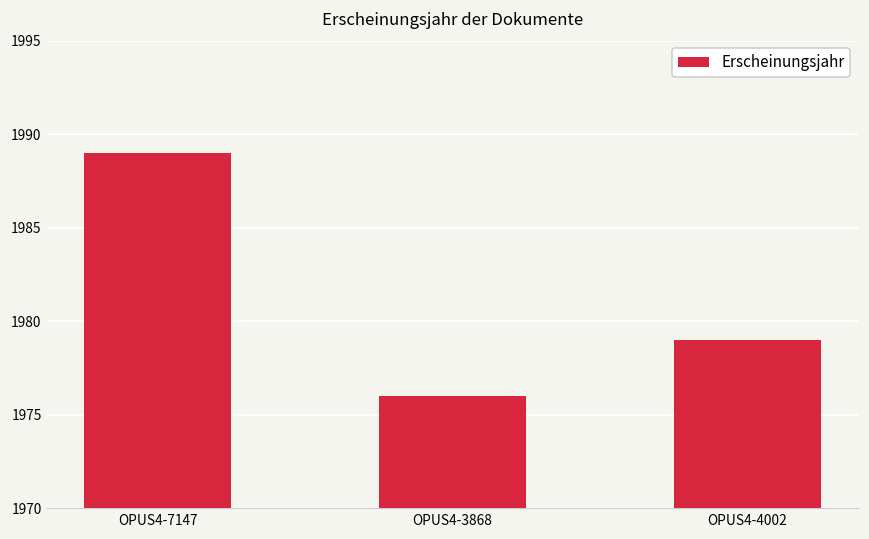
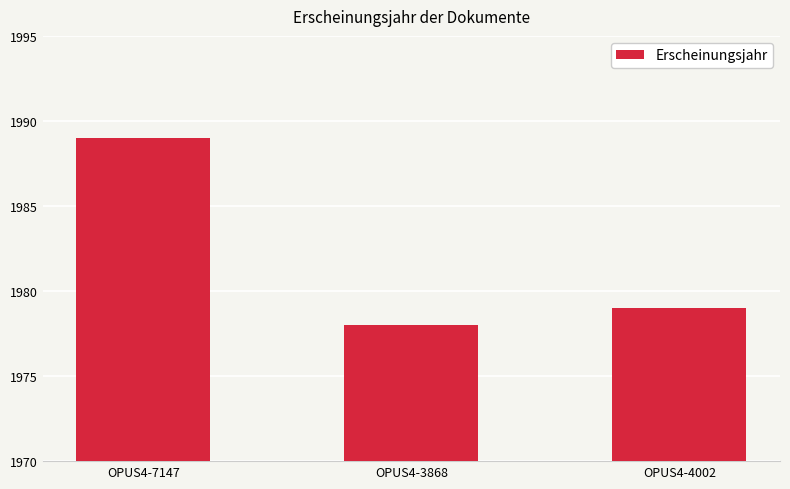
OPUS4-3868: 1976 -> 1978
